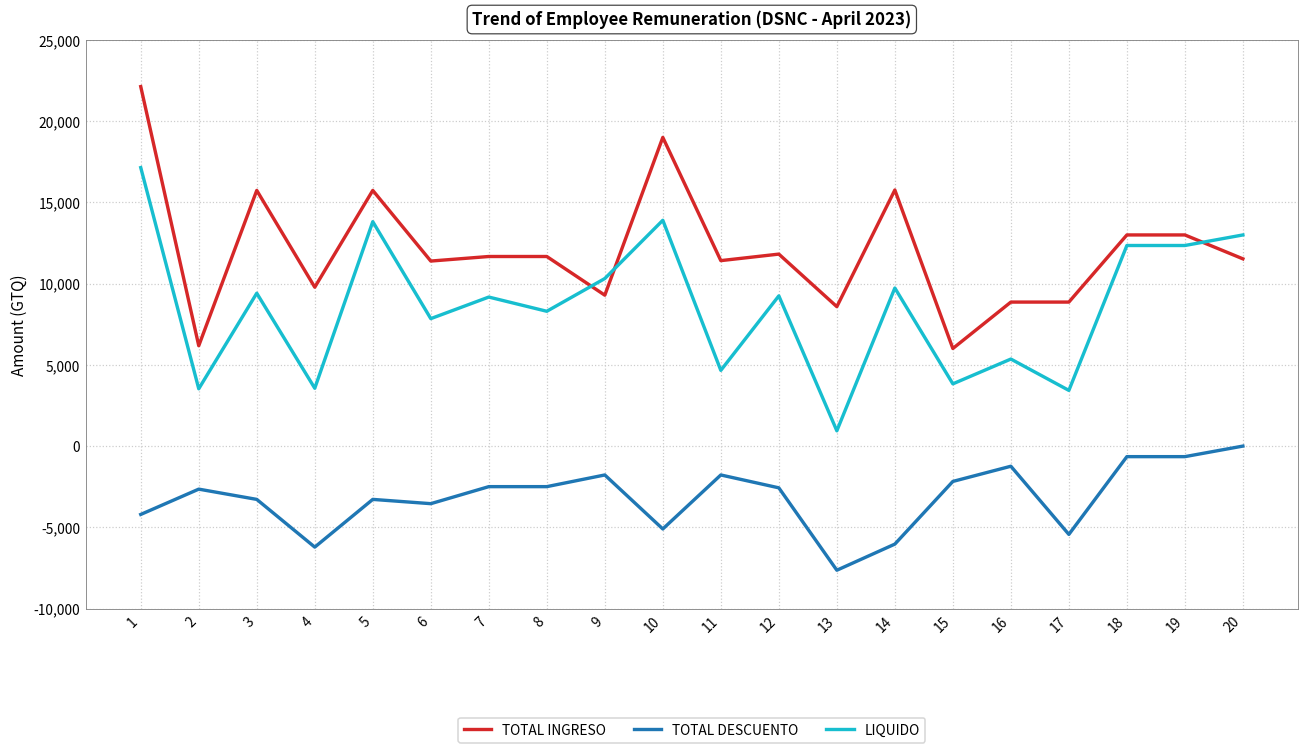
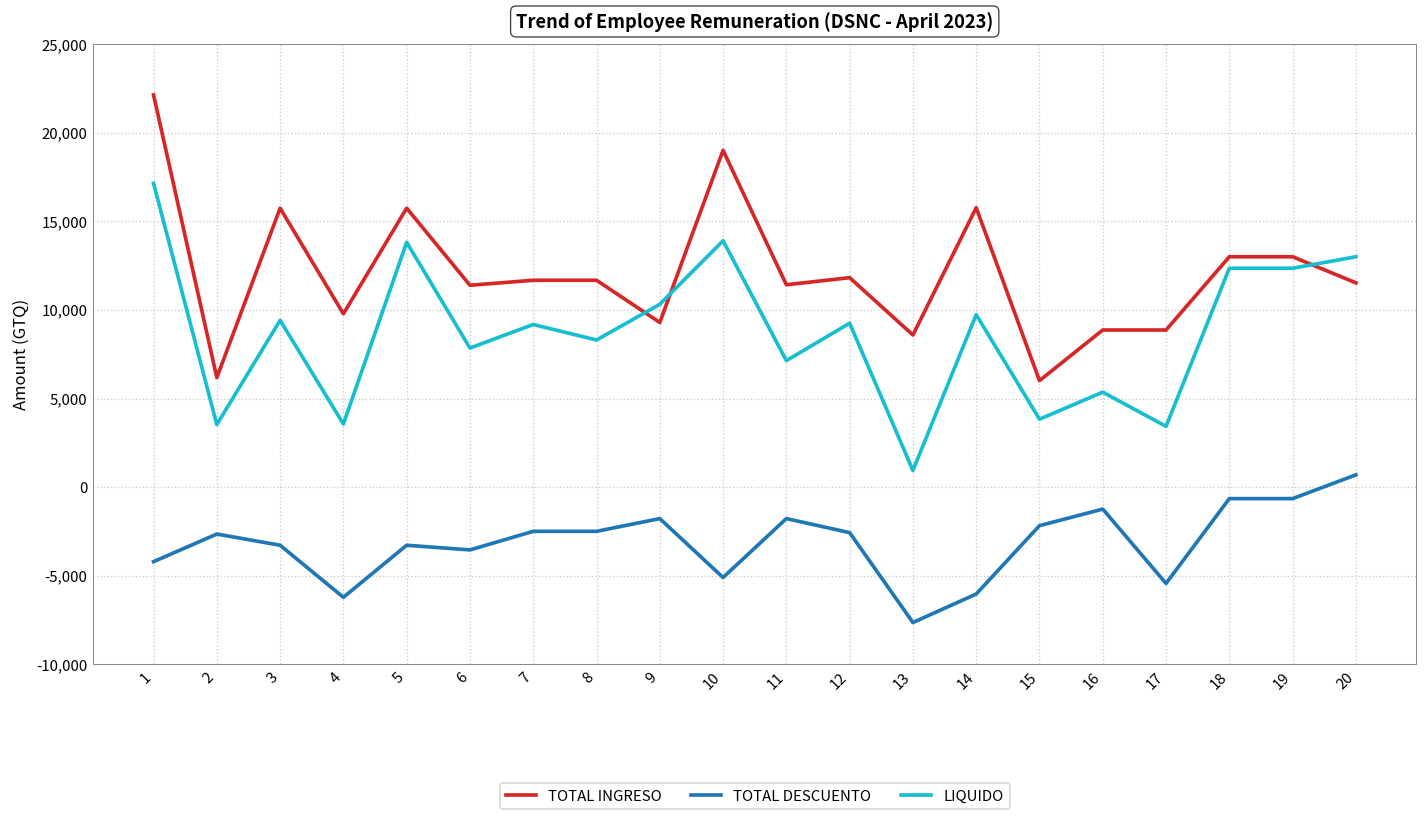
LIQUIDO, 11: 4,700 -> 7,100
TOTAL DESCUENTO, 20: 0 -> 700
